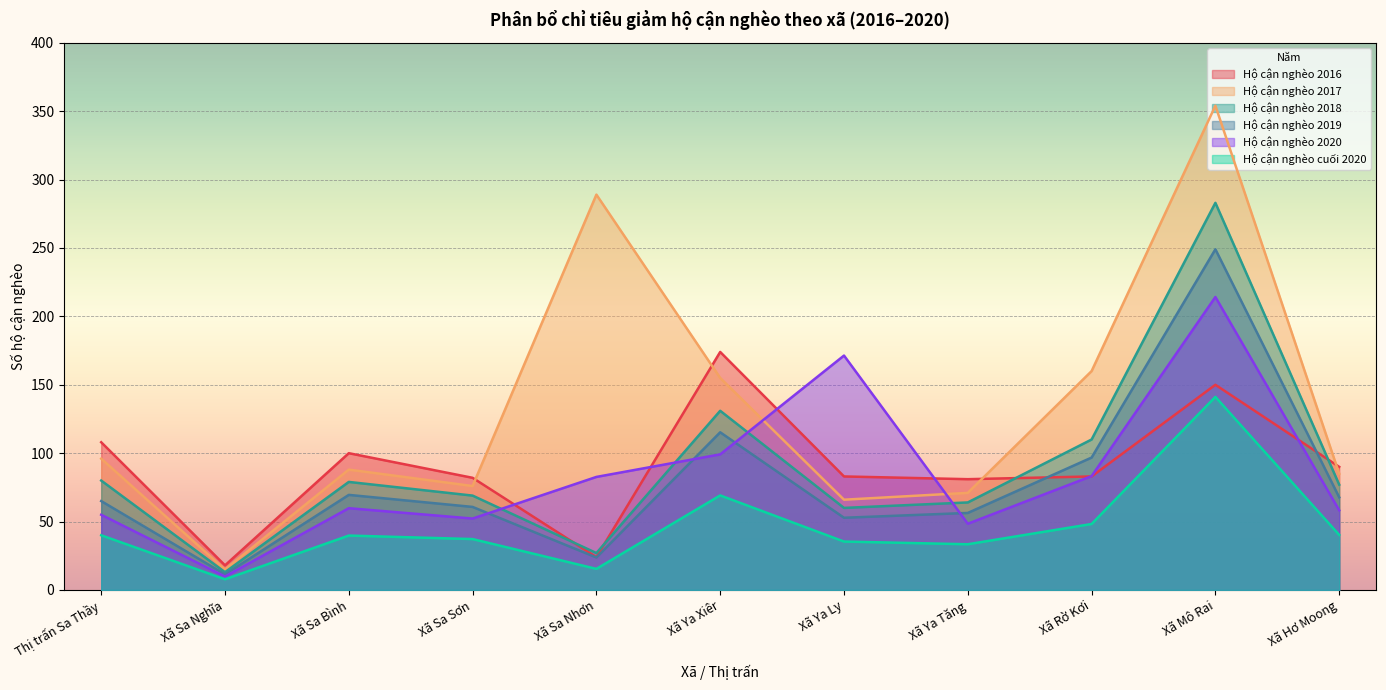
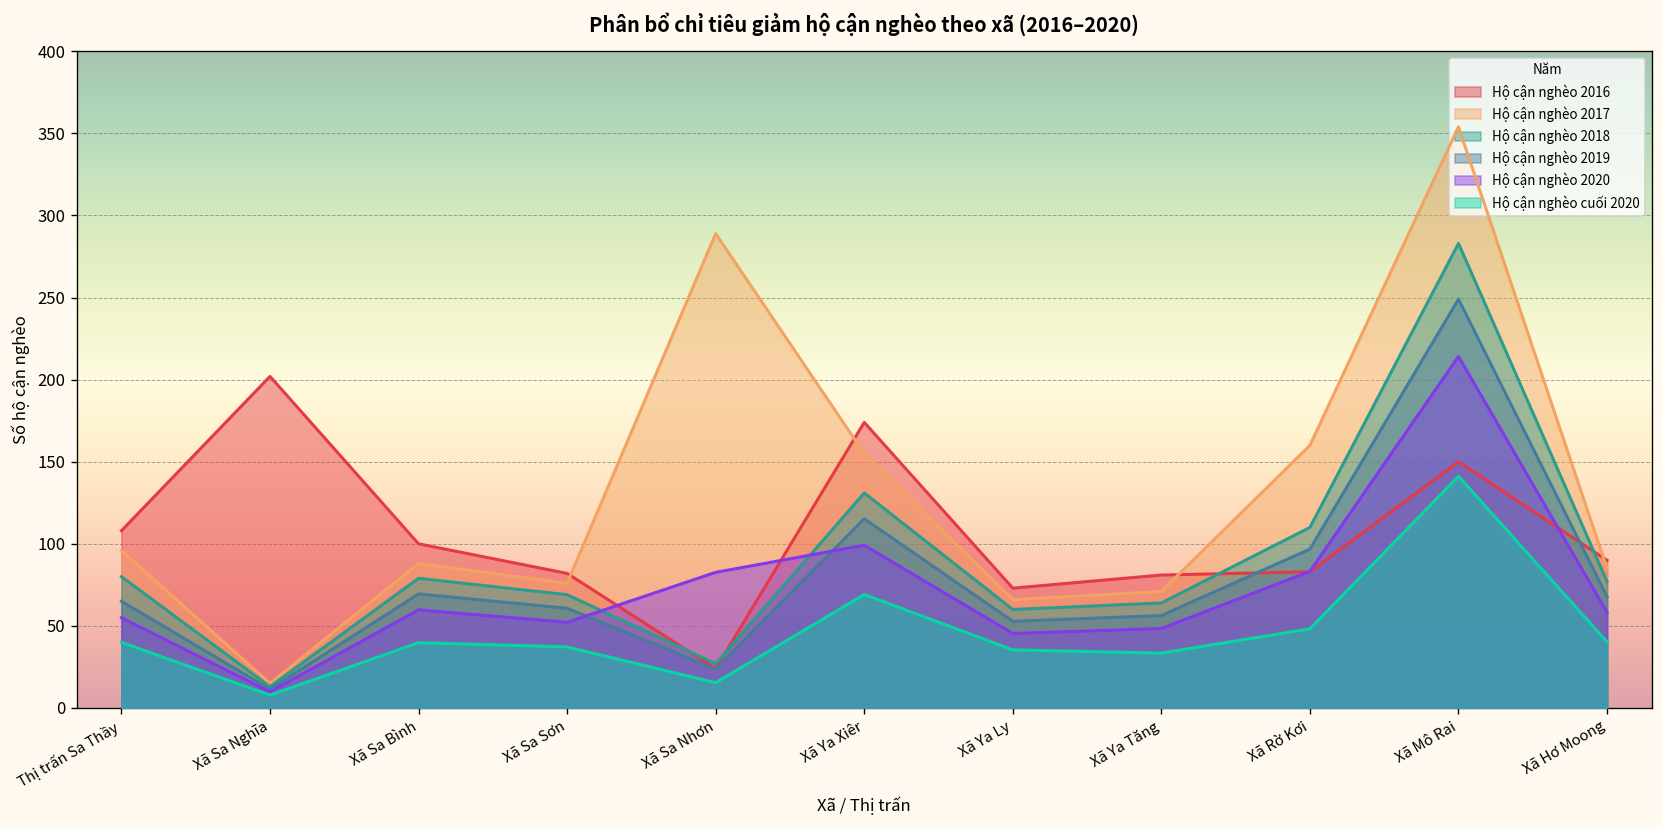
Hộ cận nghèo 2016, Xã Sa Nghĩa: 18 -> 202
Hộ cận nghèo 2016, Xã Ya Ly: 83 -> 73
Hộ cận nghèo 2020, Xã Ya Ly: 171 -> 45
